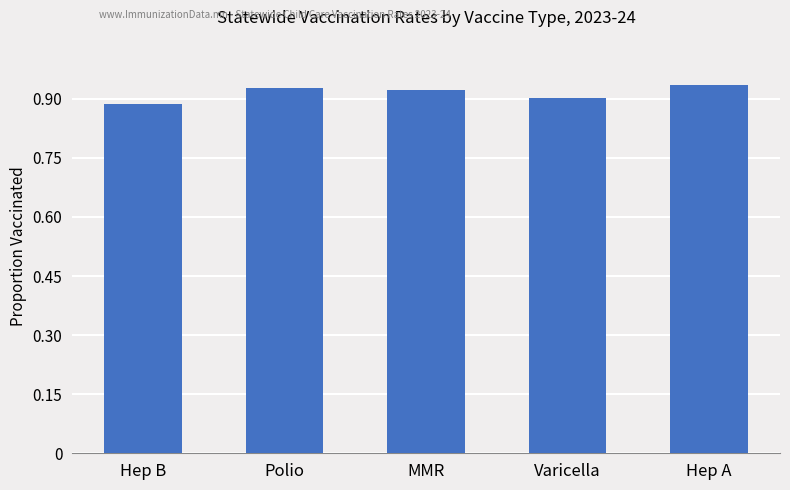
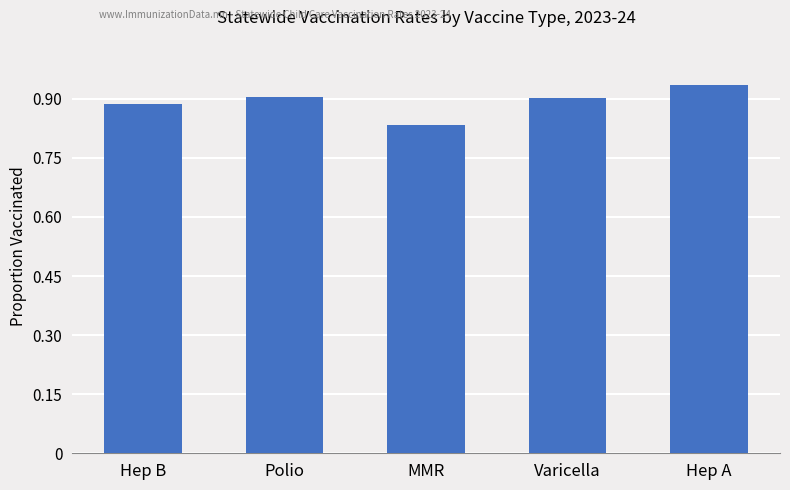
Polio: 0.93 -> 0.91
MMR: 0.92 -> 0.83
